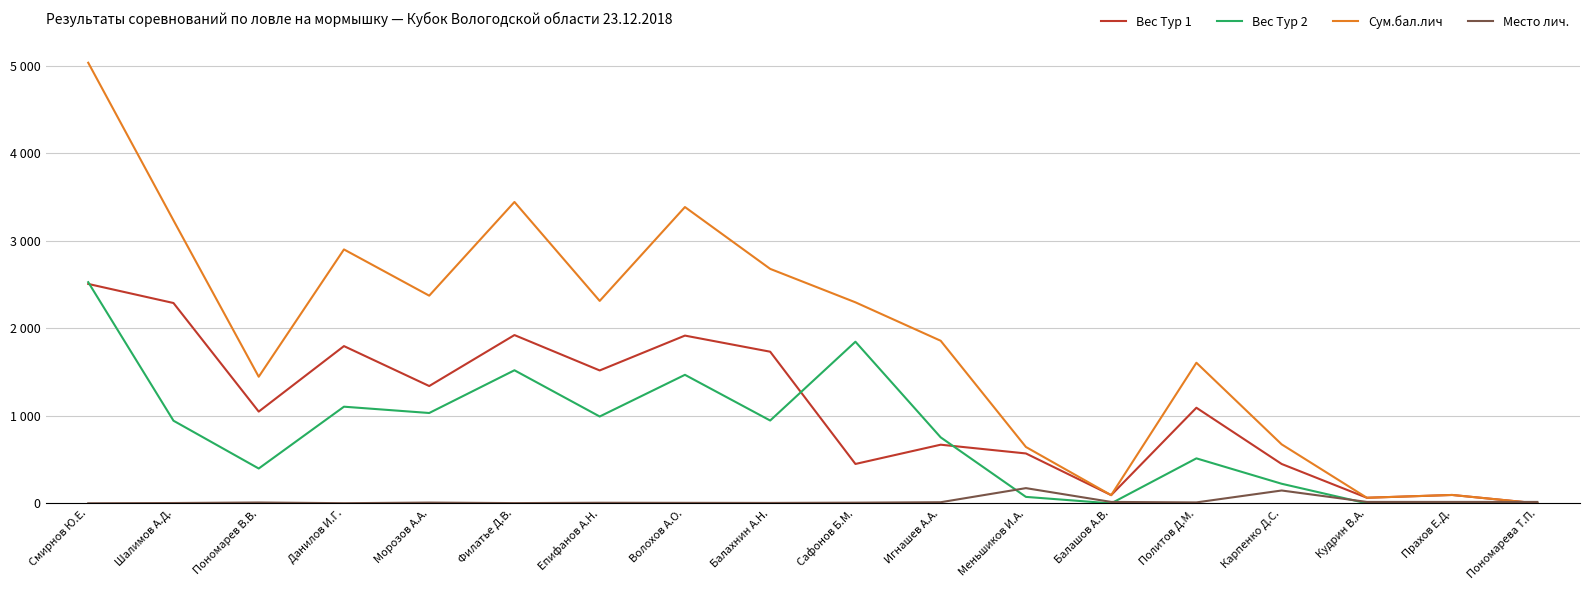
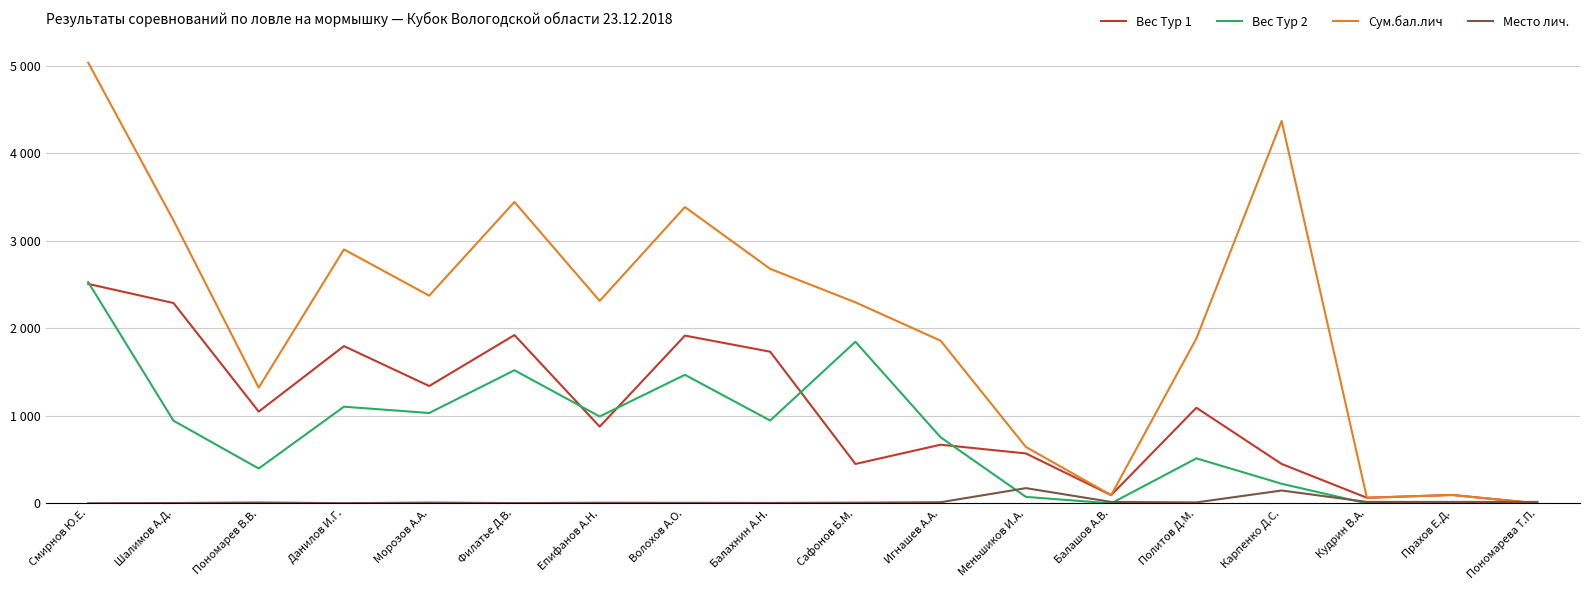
Сум.бал.лич, Пономарев В.В.: 1400 -> 1300
Вес Тур 1, Епифанов А.Н.: 1500 -> 900
Сум.бал.лич, Политов Д.М.: 1600 -> 1900
Сум.бал.лич, Карпенко Д.С.: 700 -> 4400
